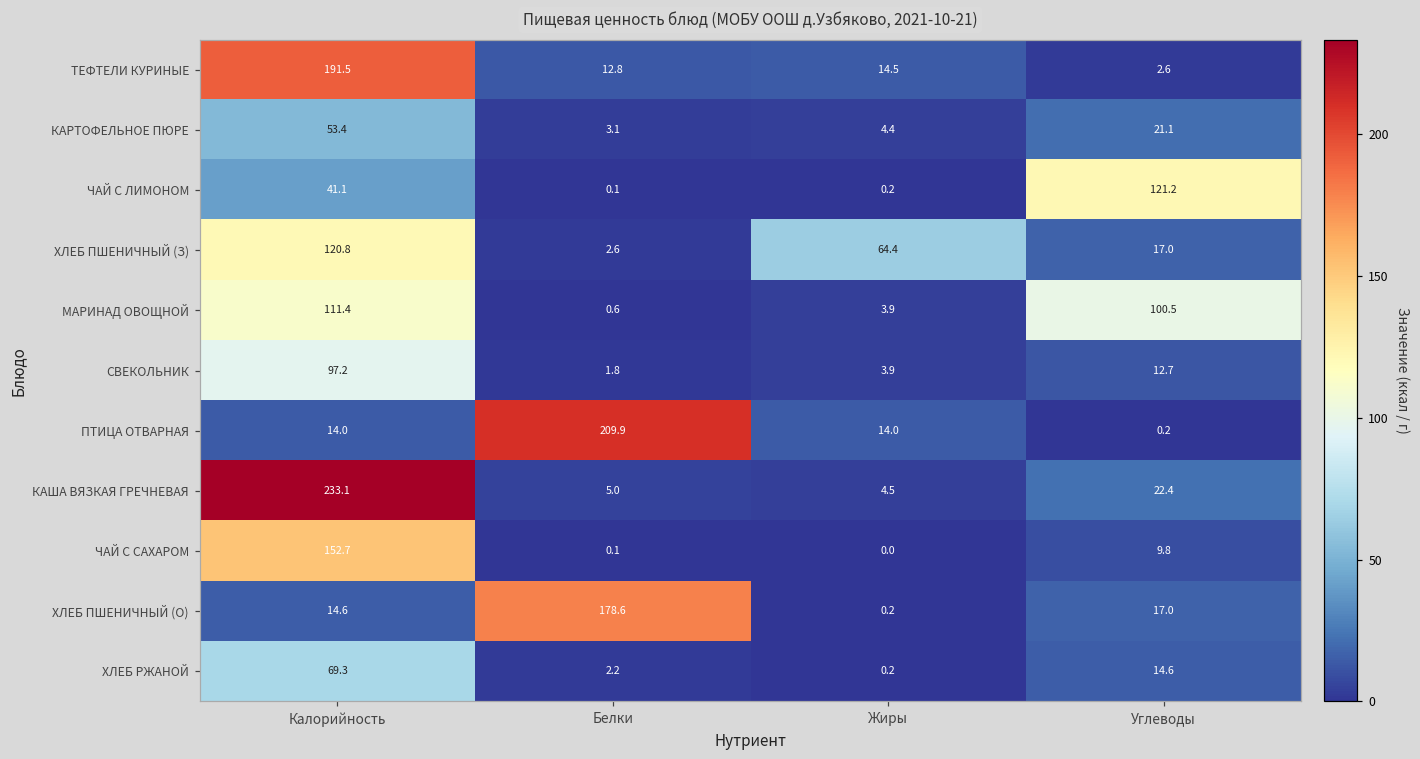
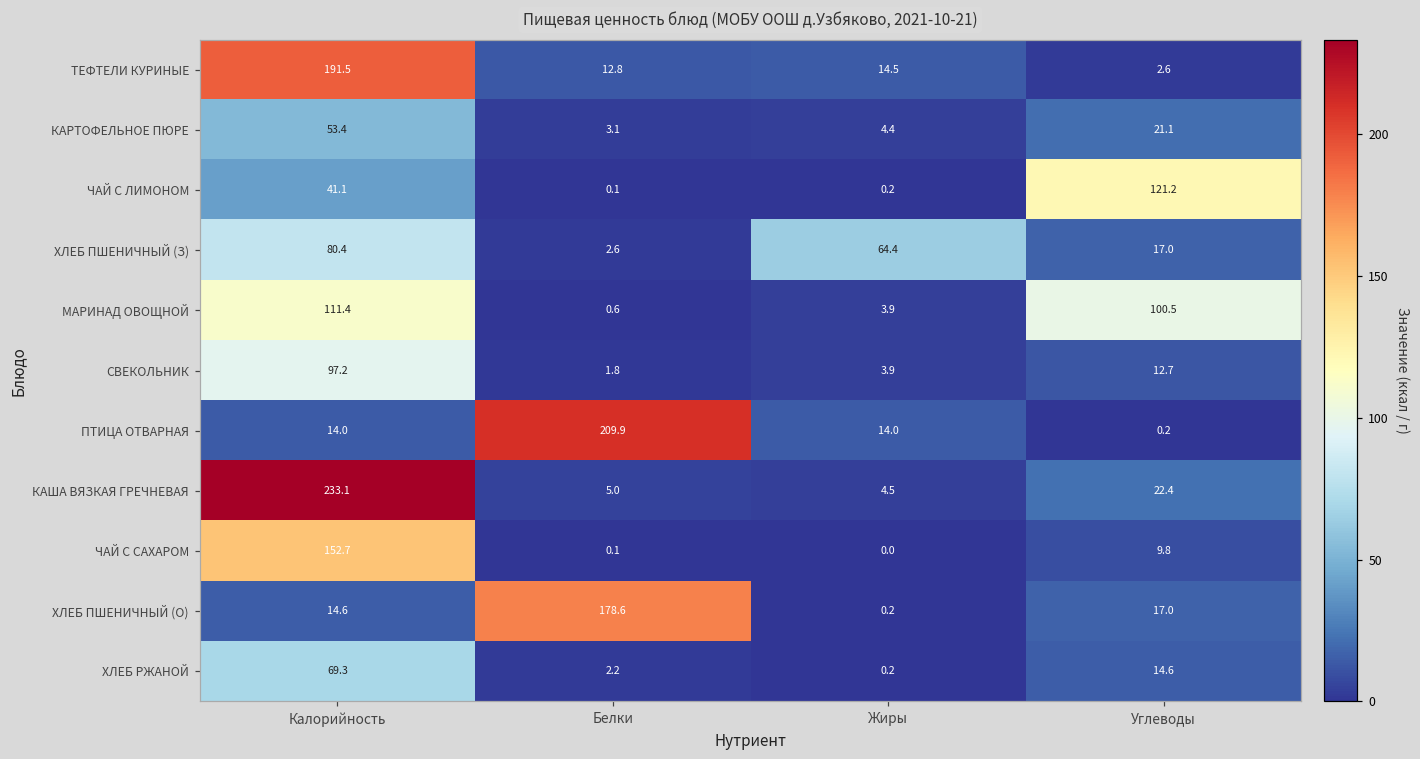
ХЛЕБ ПШЕНИЧНЫЙ (З), Калорийность: 120.8 -> 80.4
